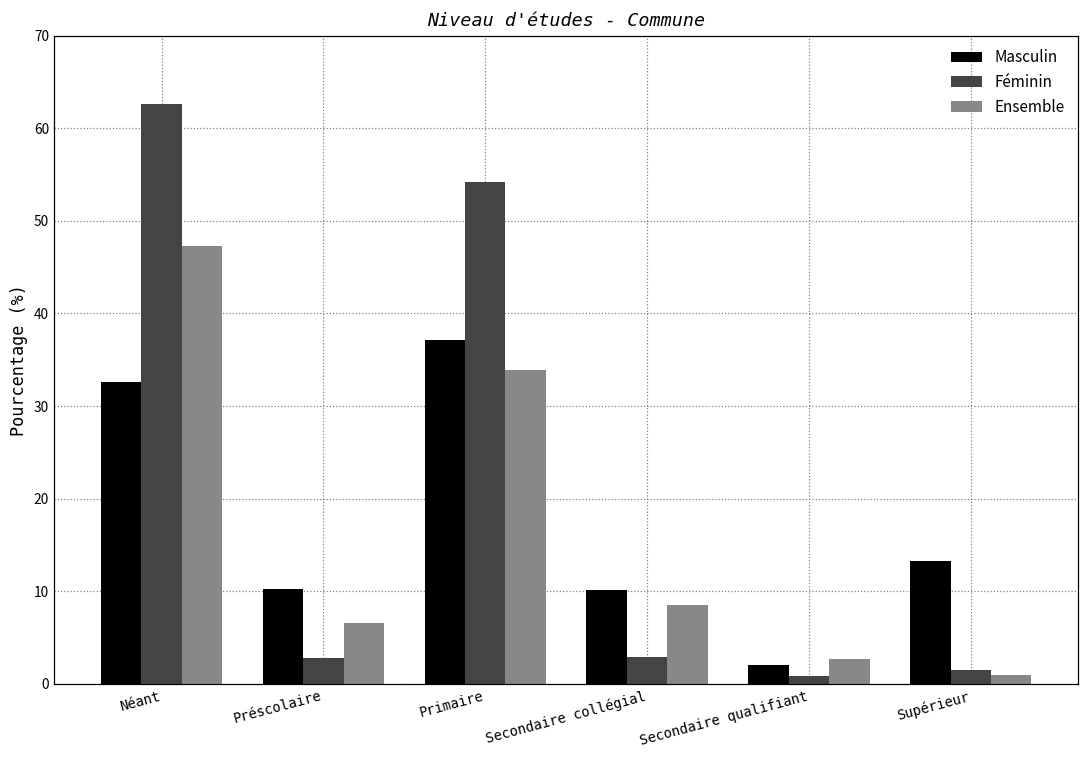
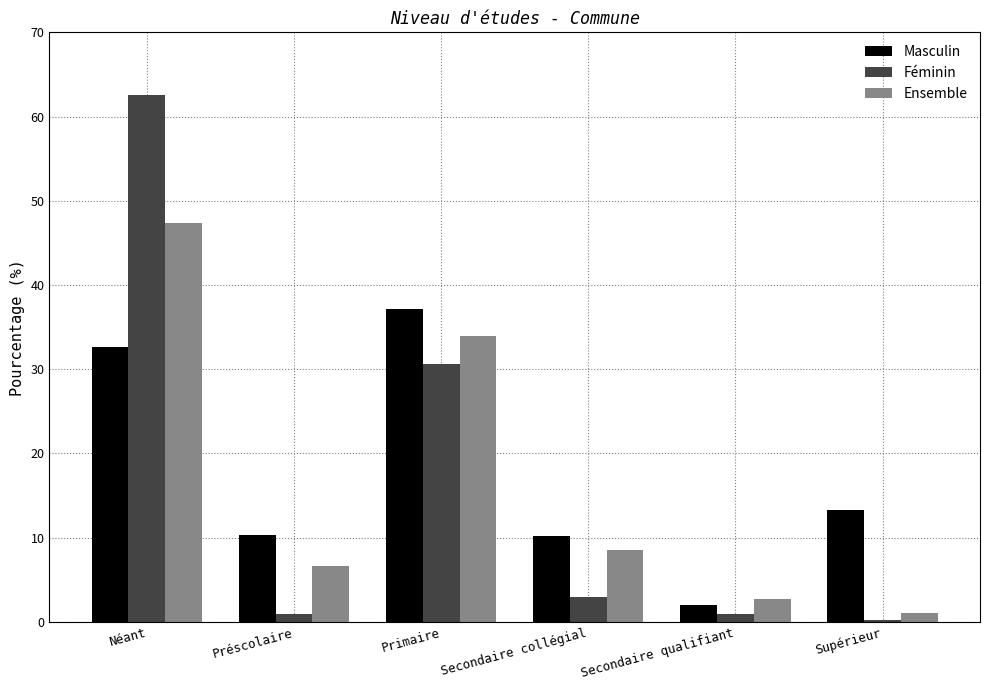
Féminin, Préscolaire: 3 -> 1
Féminin, Primaire: 54 -> 31
Féminin, Supérieur: 2 -> 0
